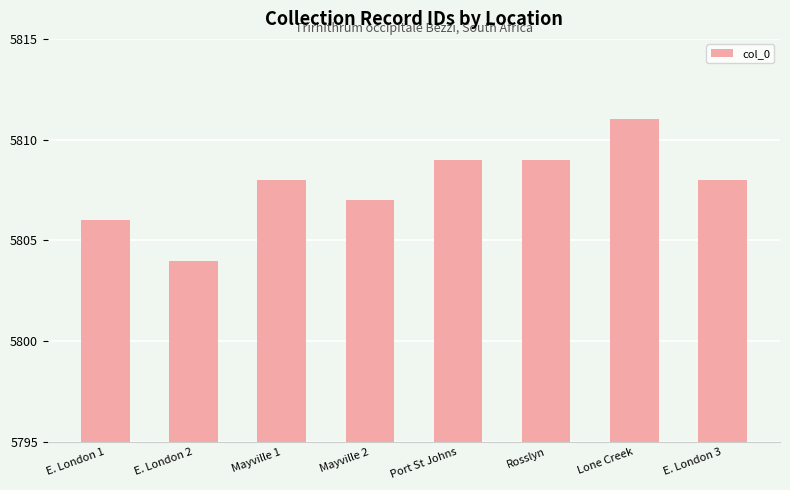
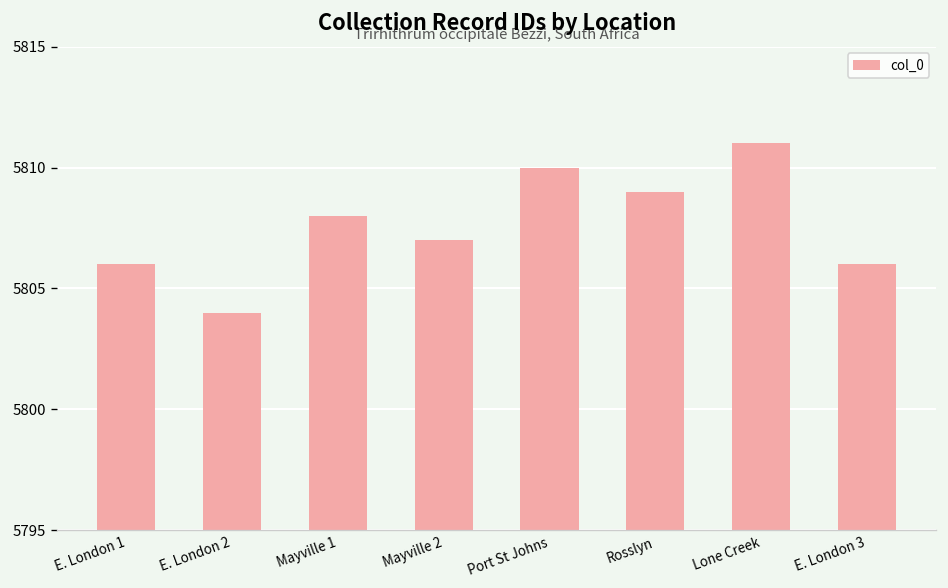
Port St Johns: 5809 -> 5810
E. London 3: 5808 -> 5806
